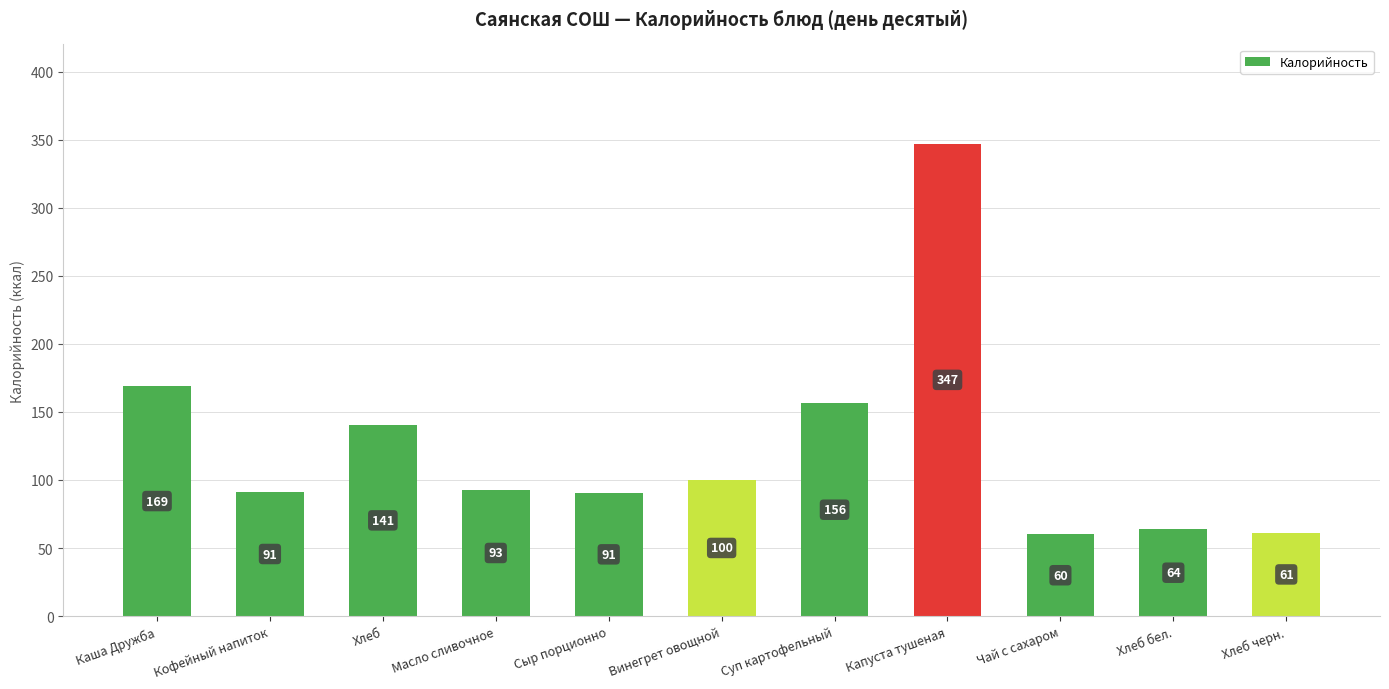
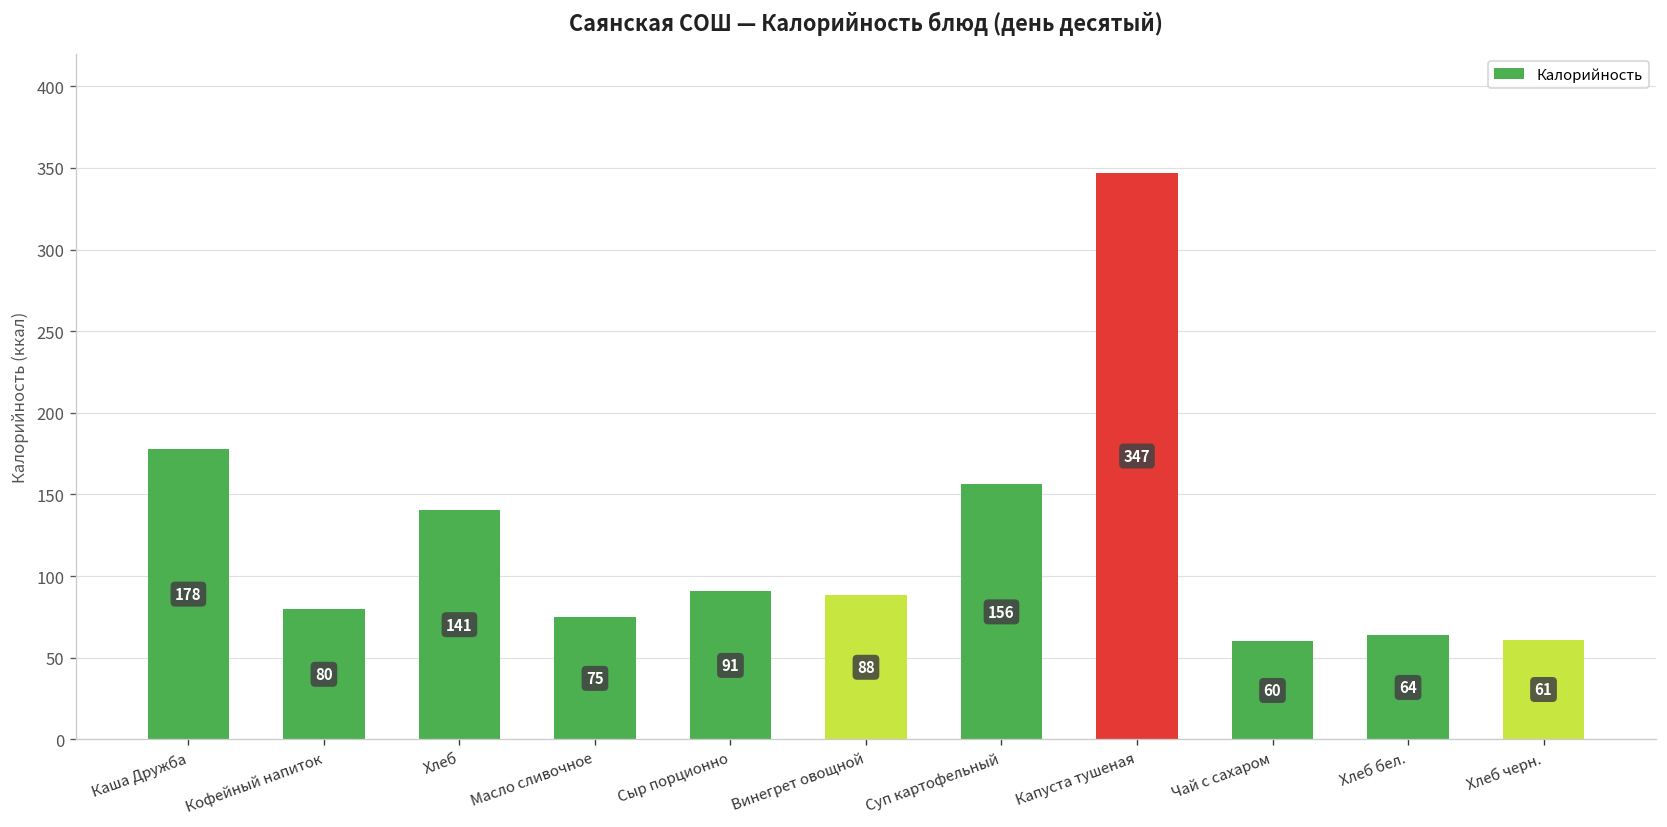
Каша Дружба: 169 -> 178
Кофейный напиток: 91 -> 80
Масло сливочное: 93 -> 75
Винегрет овощной: 100 -> 88
